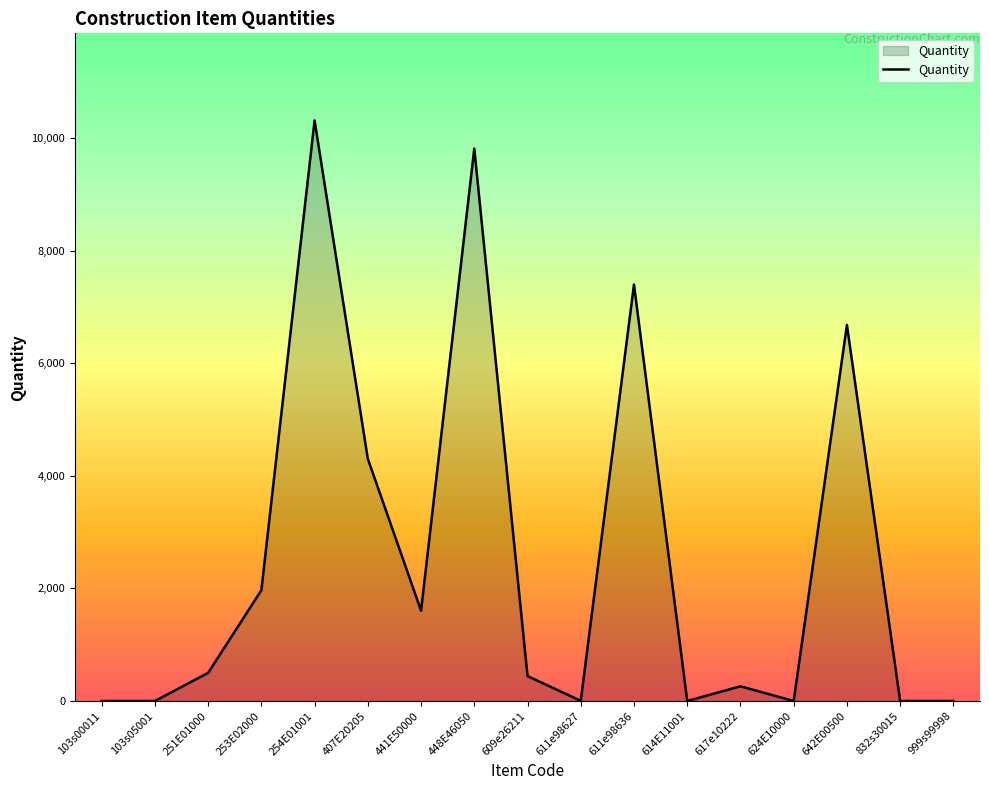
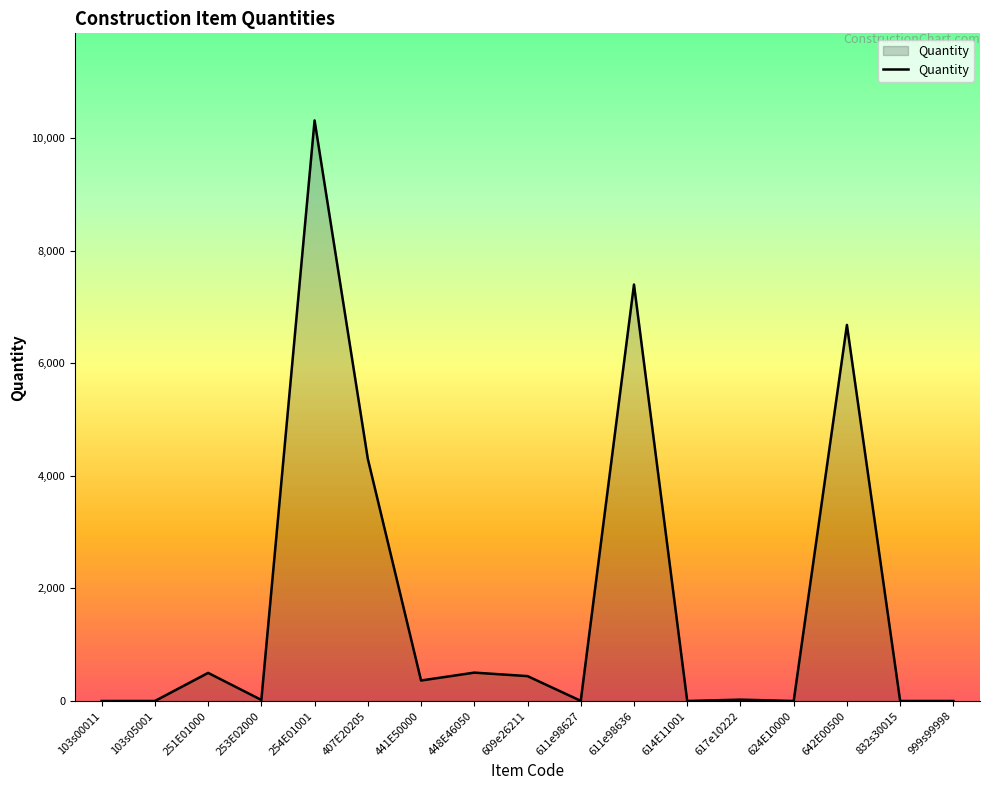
253E02000: 2,000 -> 0
441E50000: 1,600 -> 400
448E46050: 9,800 -> 500
617e10222: 300 -> 0
